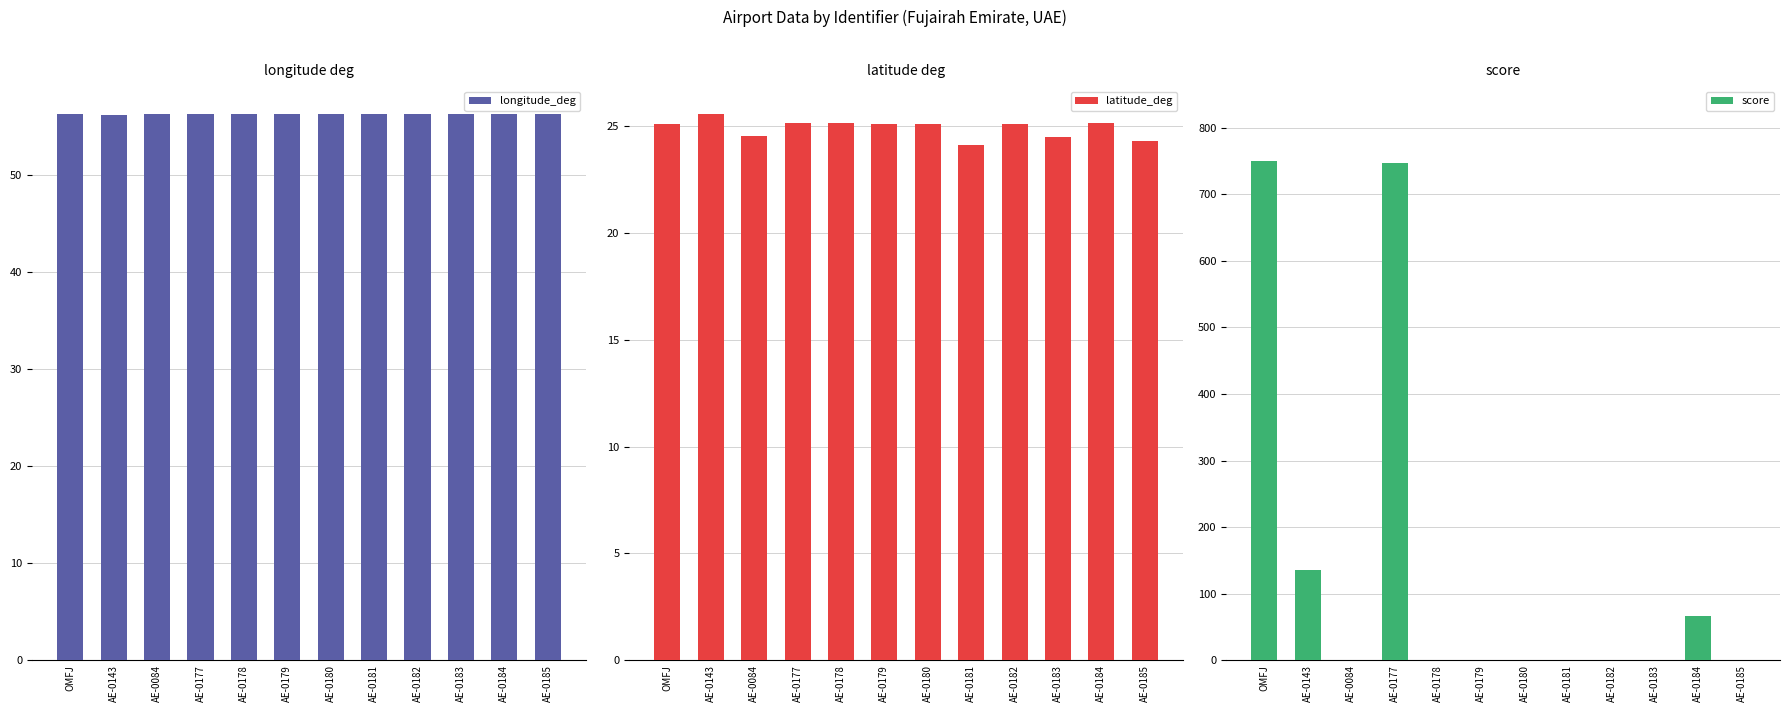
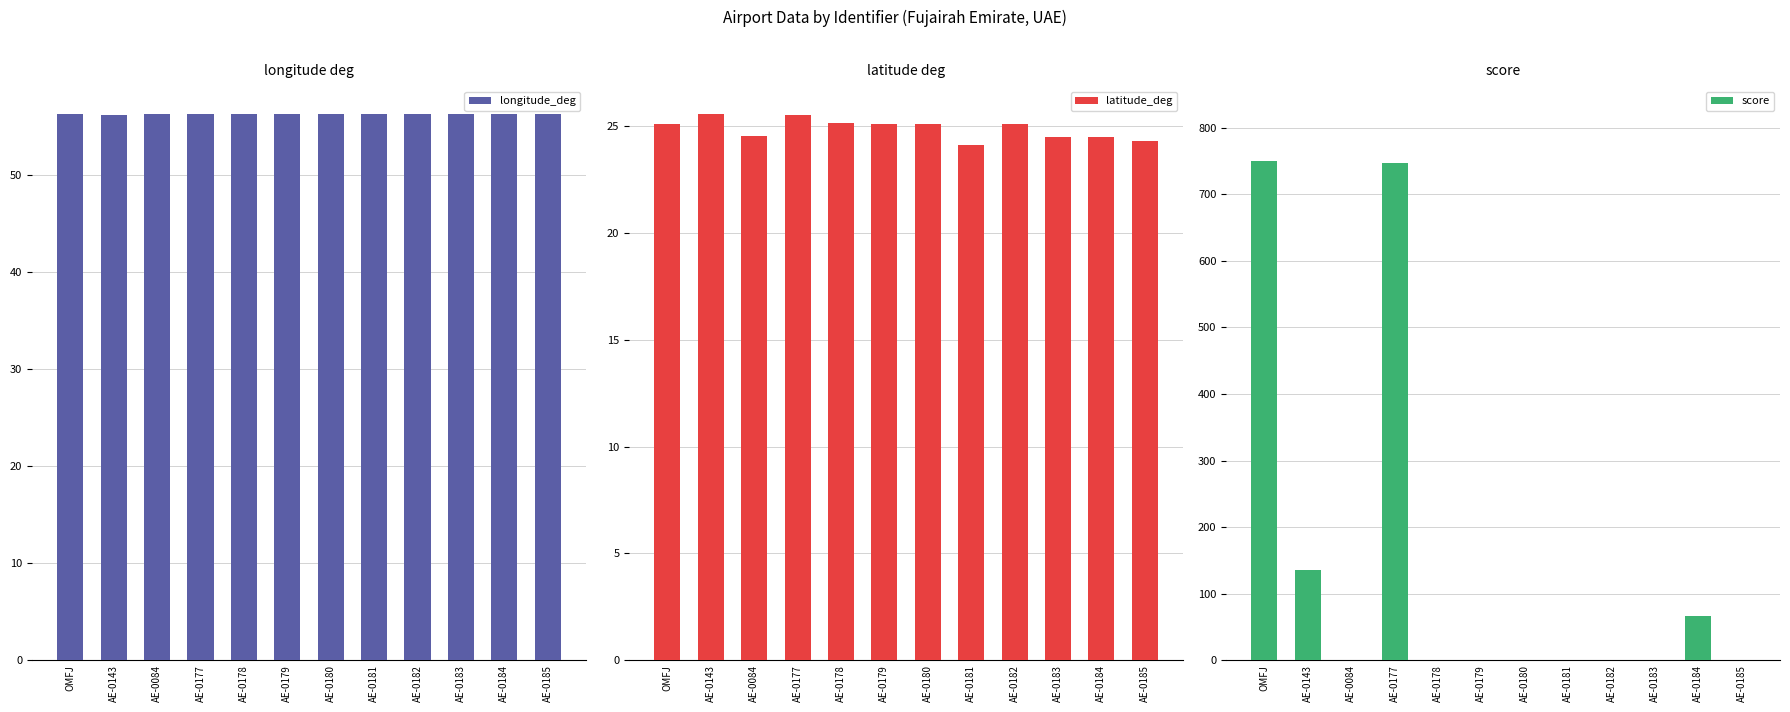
latitude deg, AE-0177: 25.1 -> 25.5
latitude deg, AE-0184: 25.1 -> 24.5
